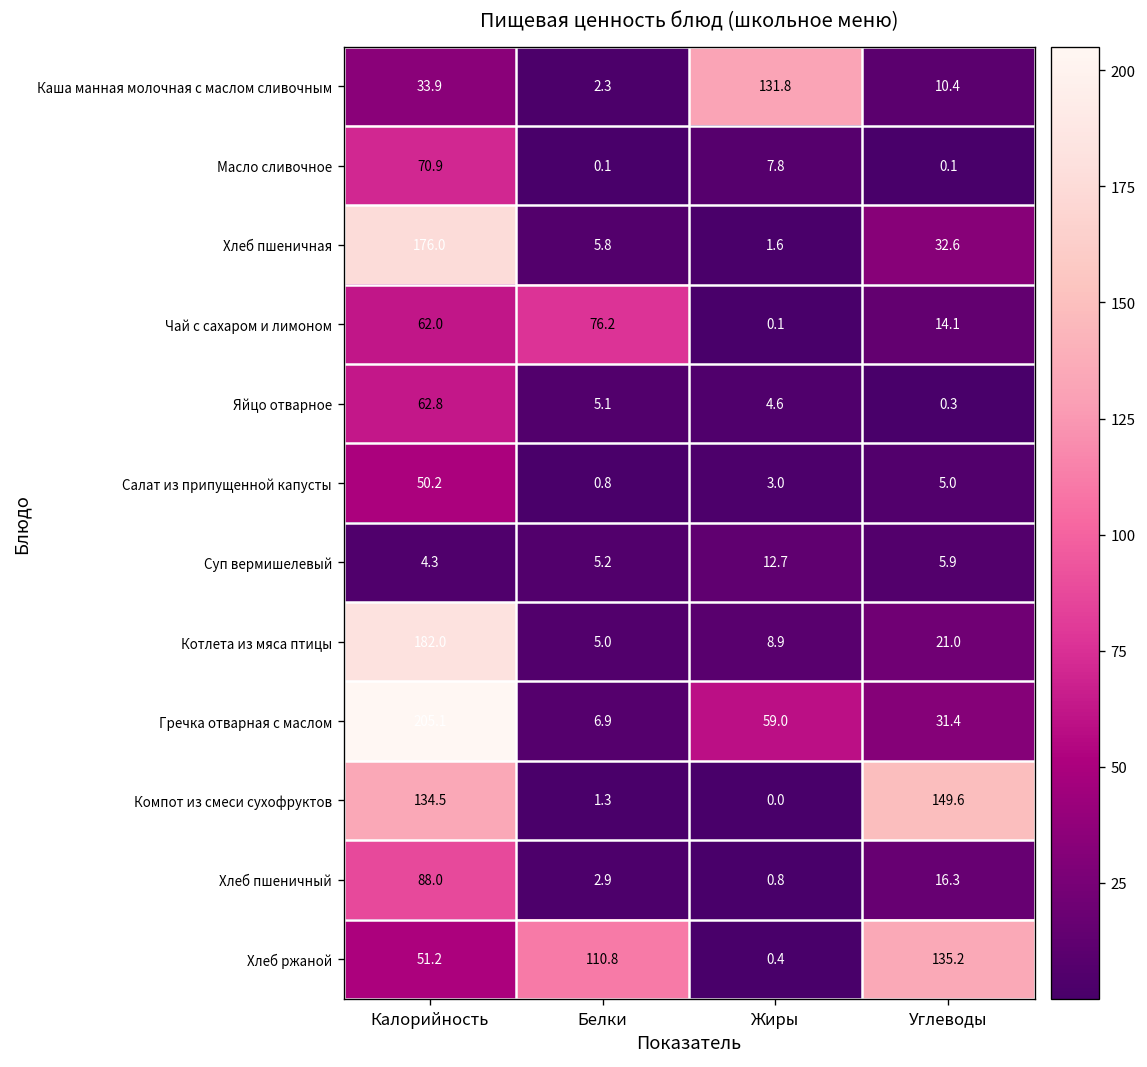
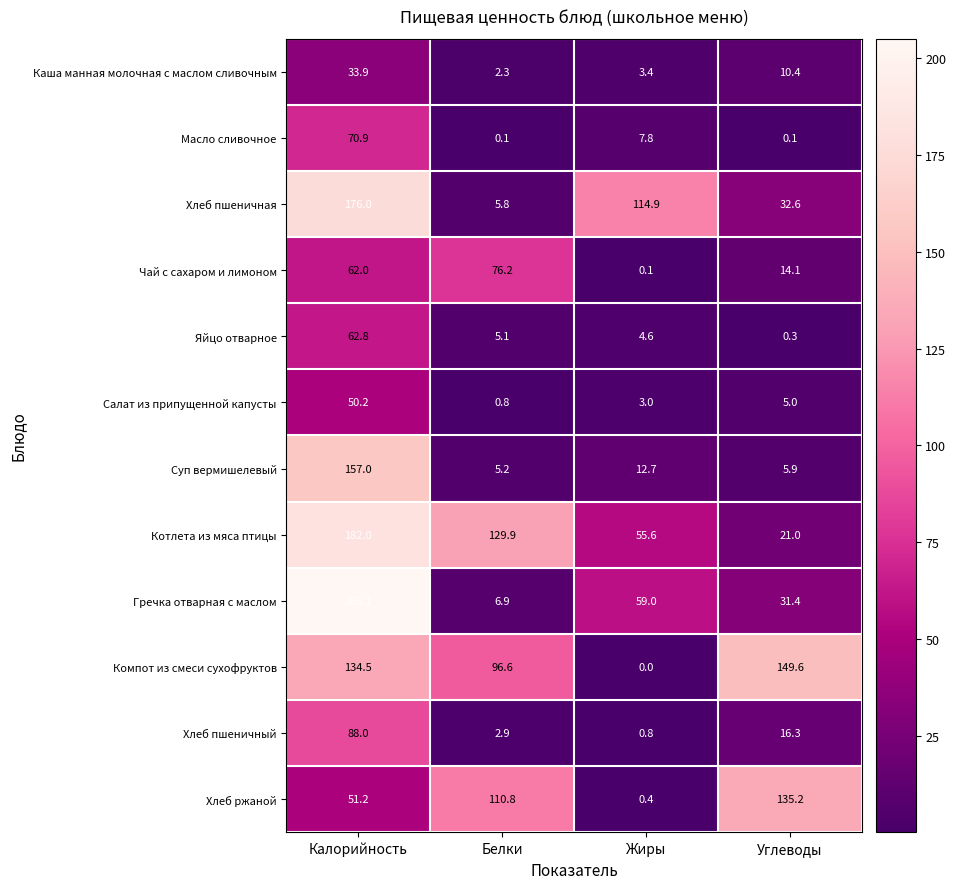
Каша манная молочная с маслом сливочным, Жиры: 131.8 -> 3.4
Хлеб пшеничная, Жиры: 1.6 -> 114.9
Суп вермишелевый, Калорийность: 4.3 -> 157.0
Котлета из мяса птицы, Белки: 5.0 -> 129.9
Котлета из мяса птицы, Жиры: 8.9 -> 55.6
Компот из смеси сухофруктов, Белки: 1.3 -> 96.6
